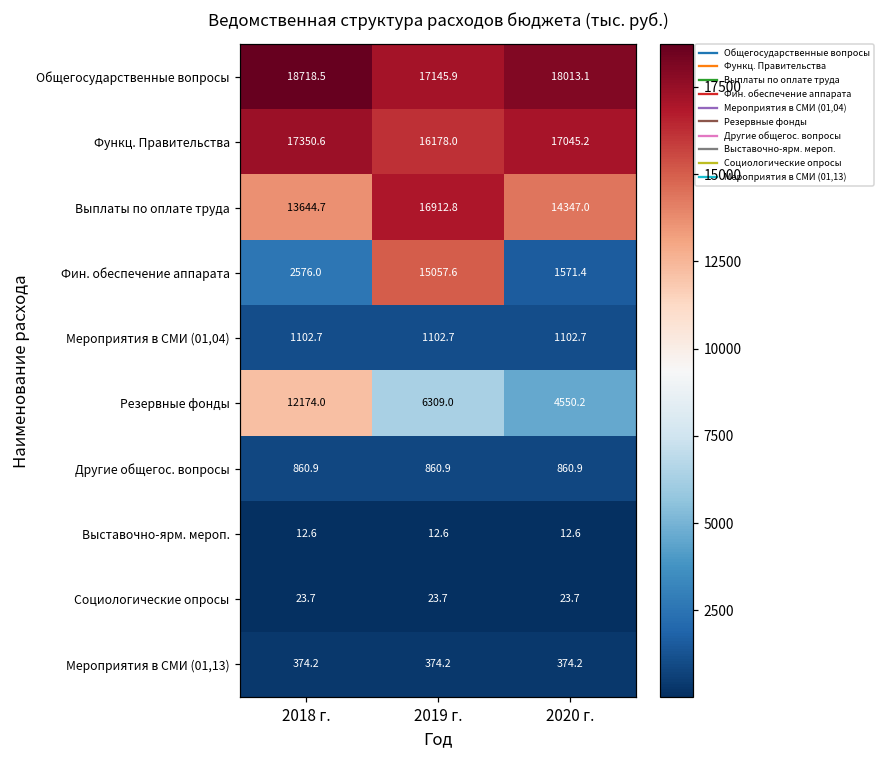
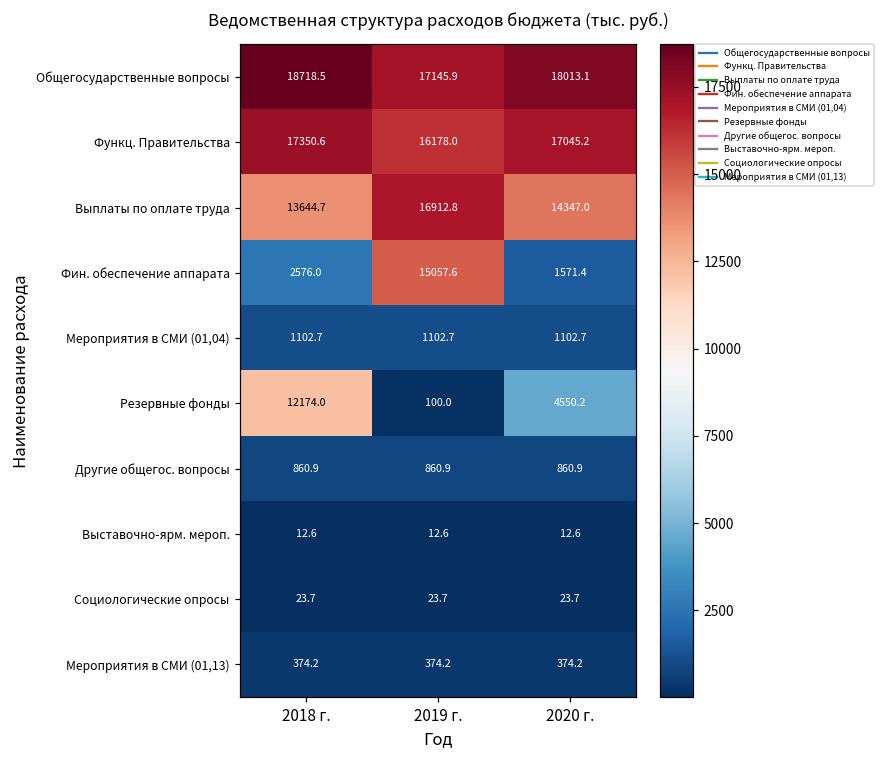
Резервные фонды, 2019 г.: 6309.0 -> 100.0
